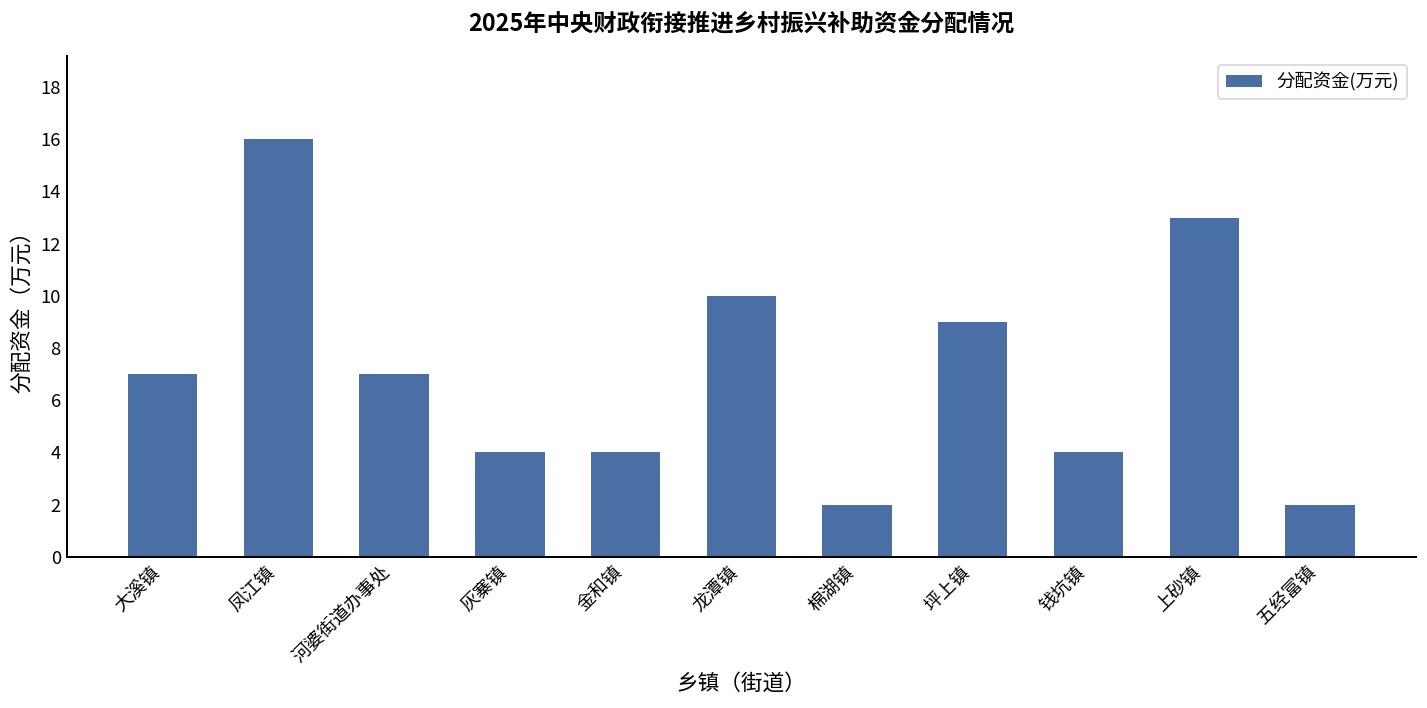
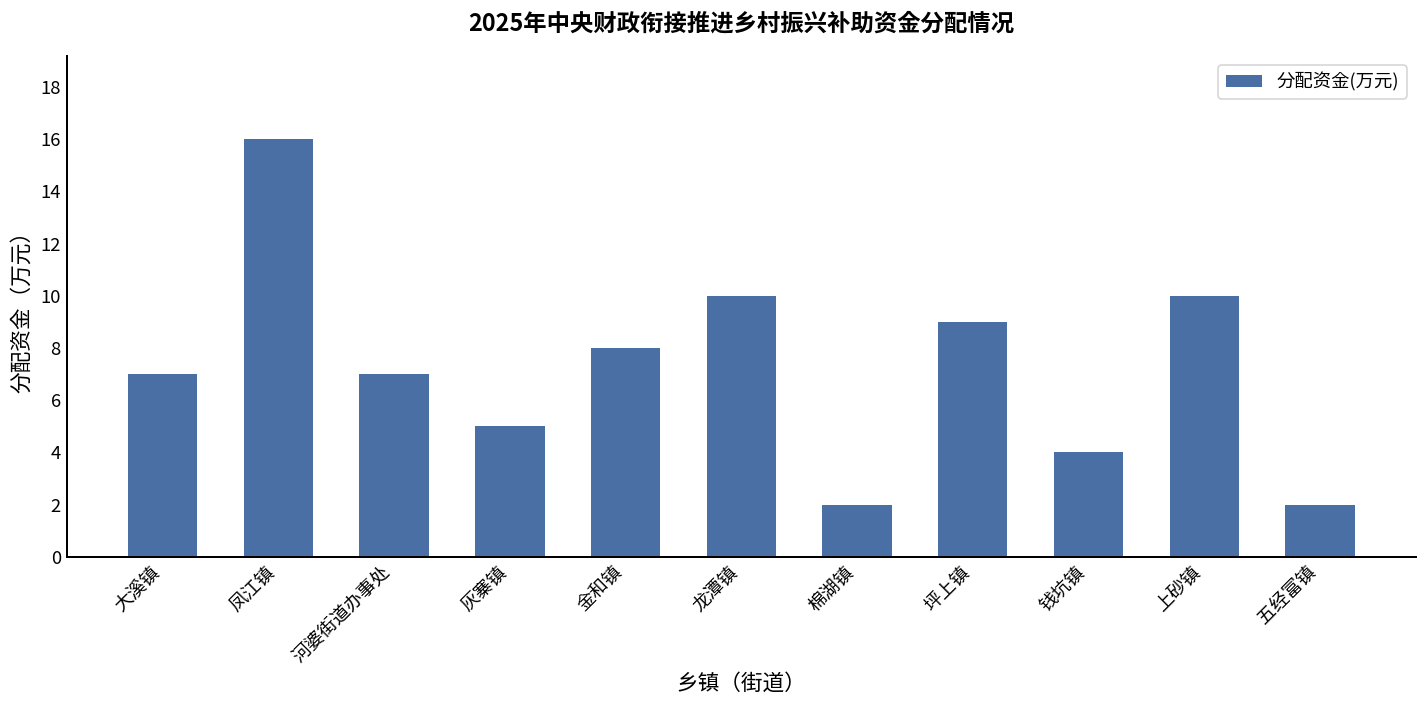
灰寨镇: 4 -> 5
金和镇: 4 -> 8
上砂镇: 13 -> 10
